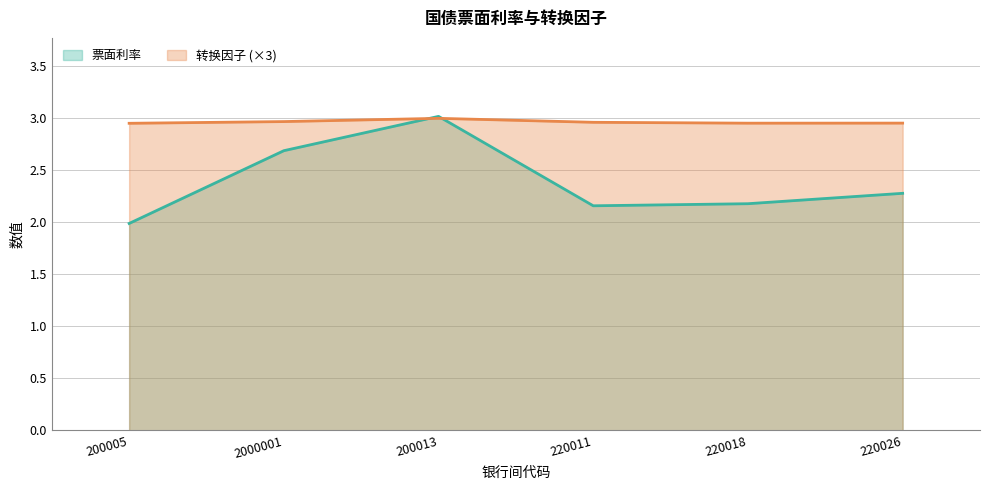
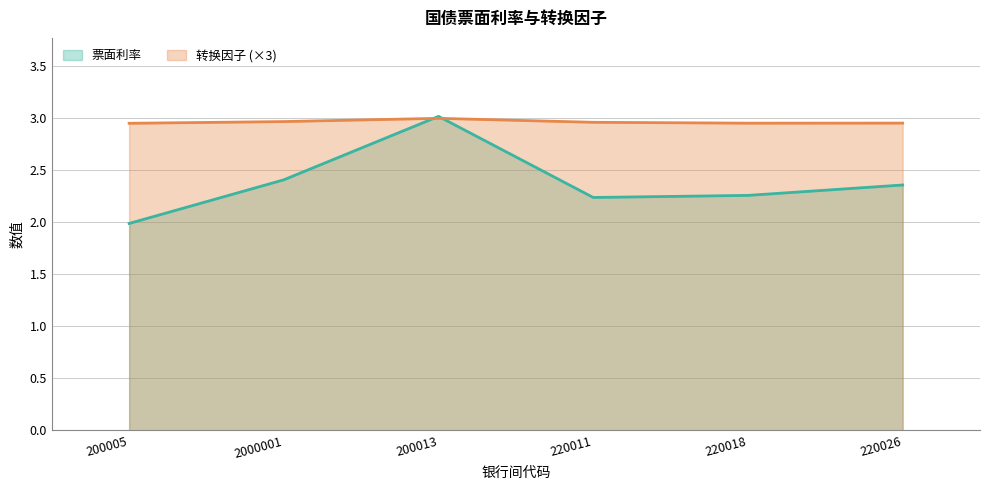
票面利率, 2000001: 2.69 -> 2.41
票面利率, 220011: 2.16 -> 2.24
票面利率, 220018: 2.18 -> 2.26
票面利率, 220026: 2.28 -> 2.36
